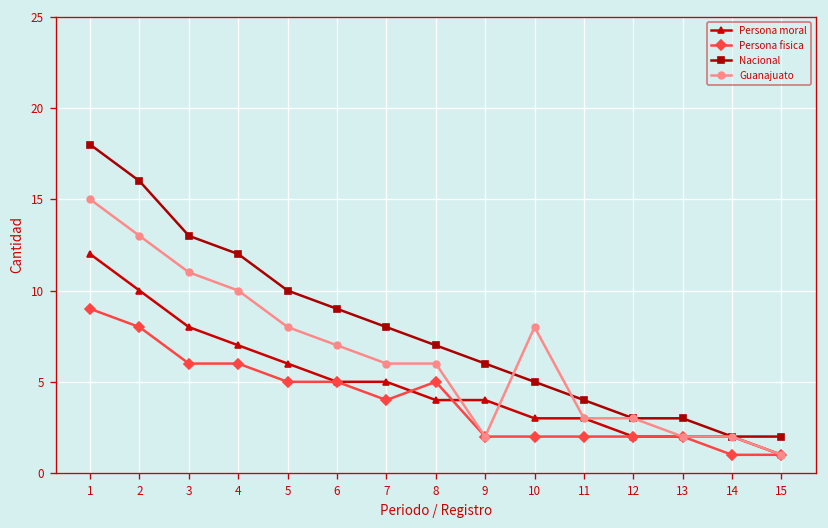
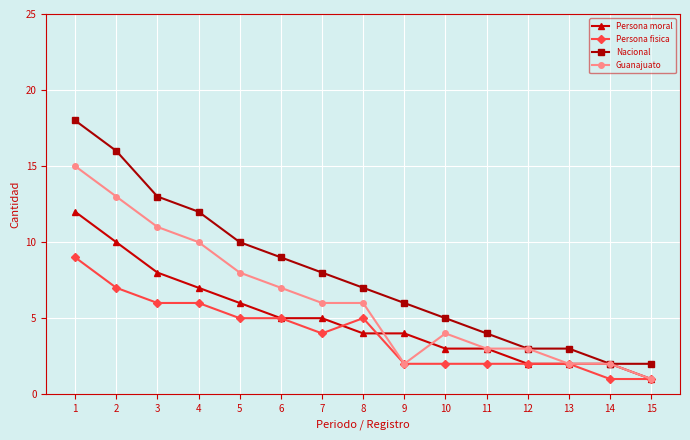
Persona fisica, 2: 8 -> 7
Guanajuato, 10: 8 -> 4
